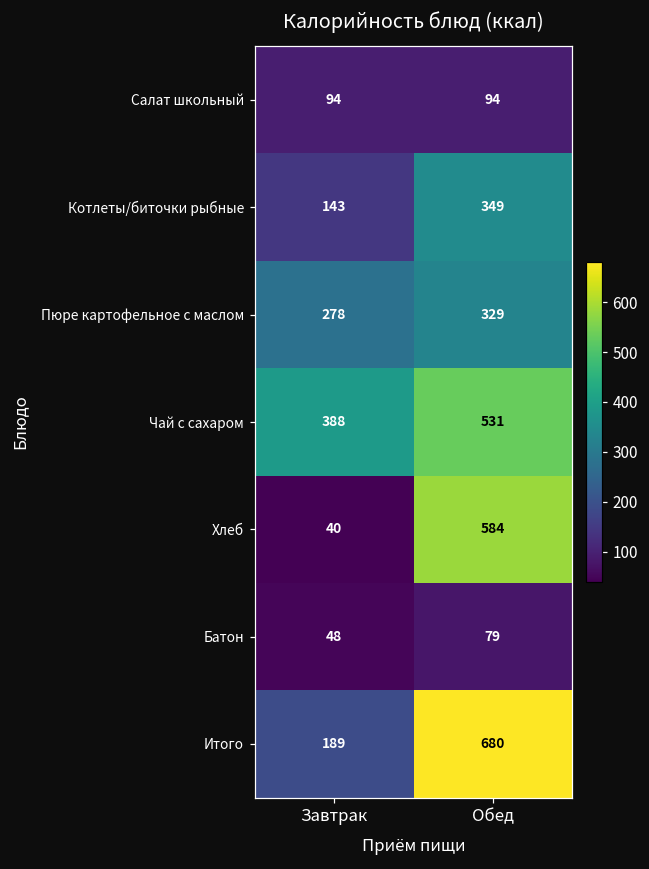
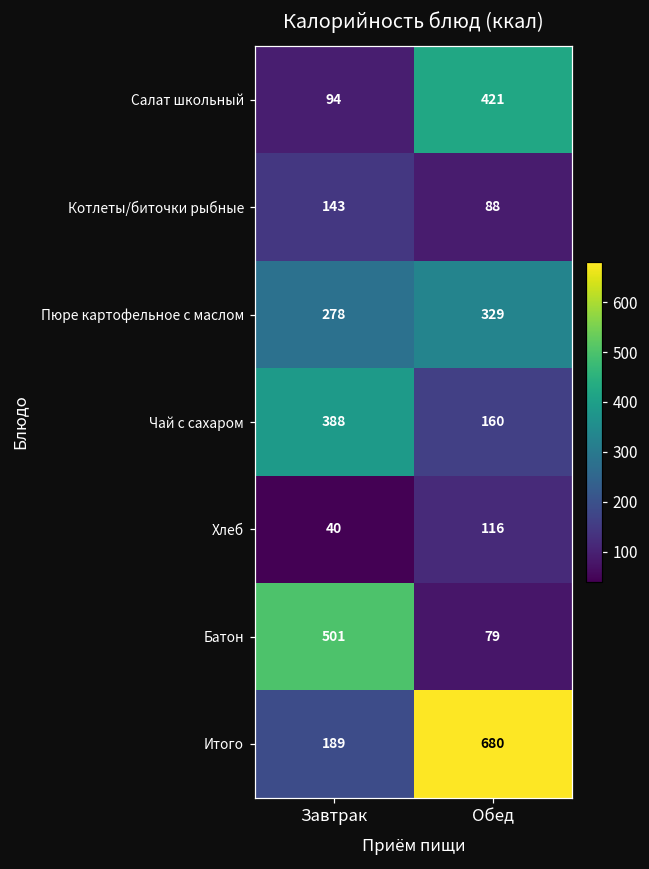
Салат школьный, Обед: 94 -> 421
Котлеты/биточки рыбные, Обед: 349 -> 88
Чай с сахаром, Обед: 531 -> 160
Хлеб, Обед: 584 -> 116
Батон, Завтрак: 48 -> 501
